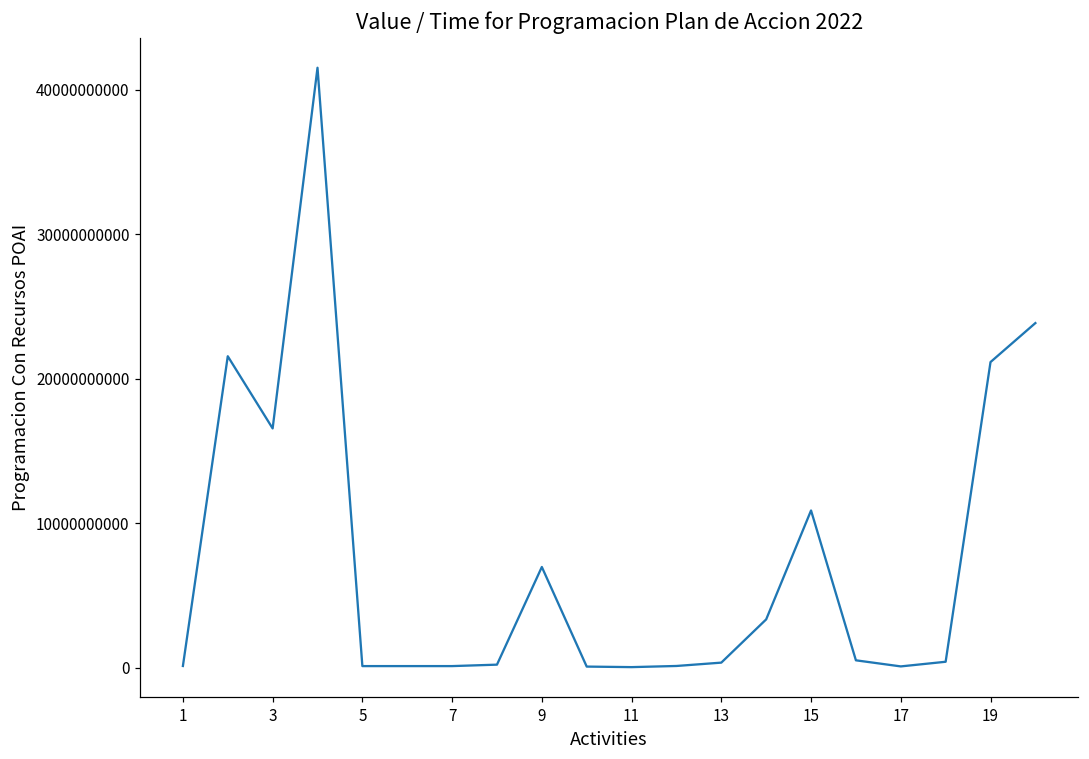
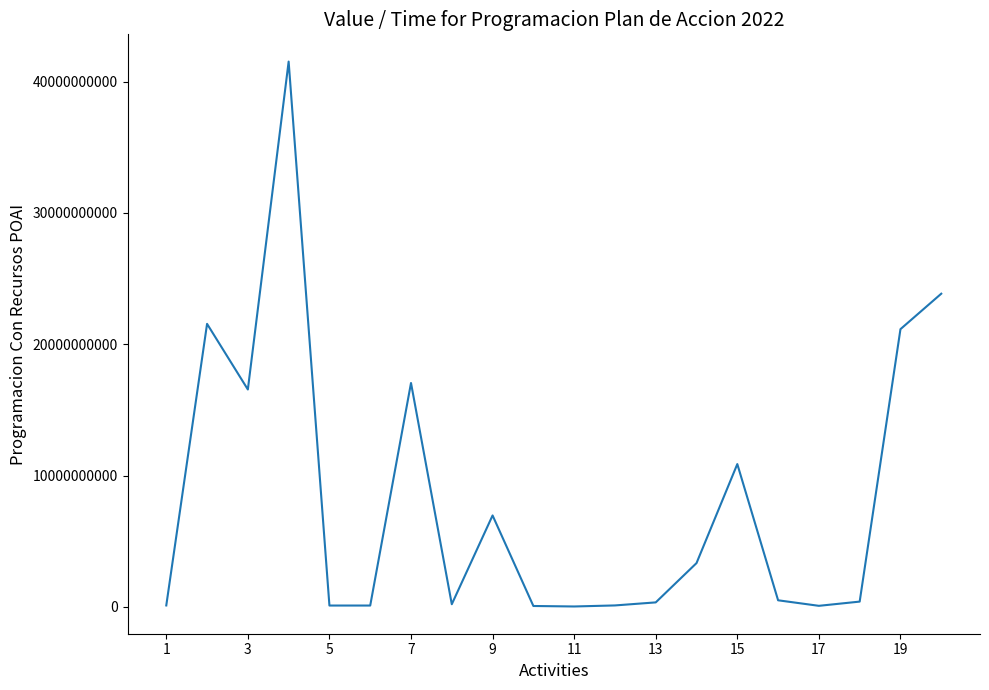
7: 100000000 -> 17100000000
